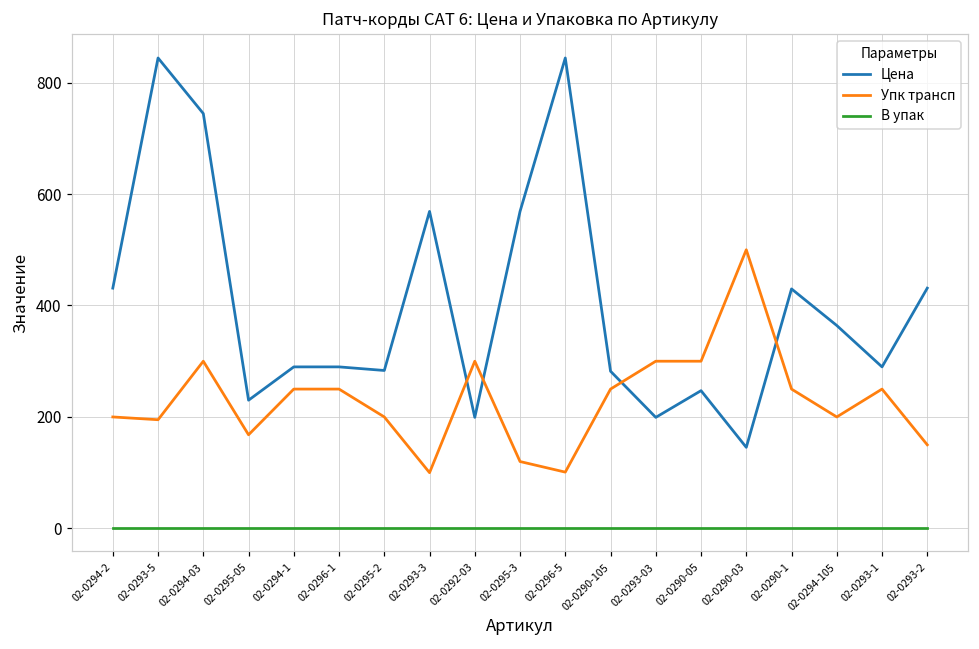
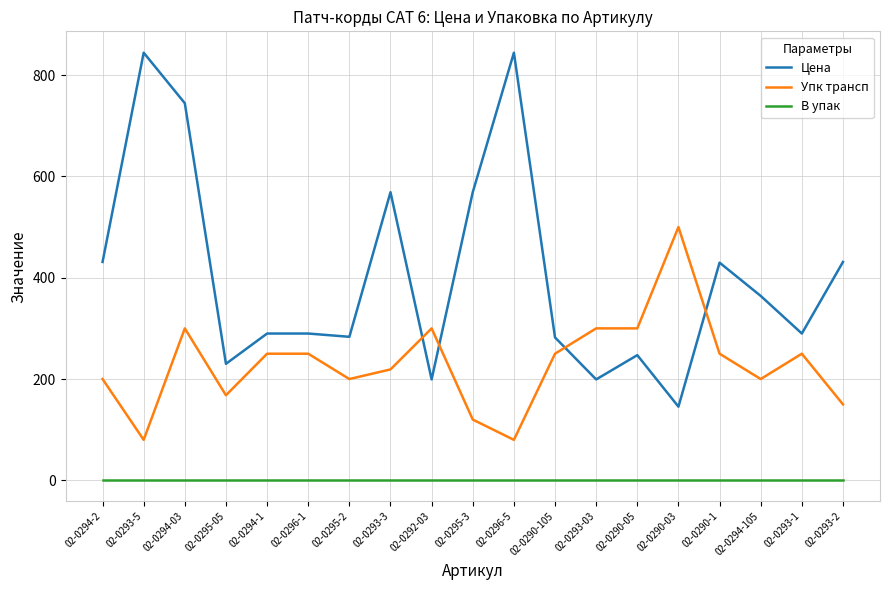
Упк трансп, 02-0293-5: 200 -> 80
Упк трансп, 02-0293-3: 100 -> 220
Упк трансп, 02-0296-5: 100 -> 80
